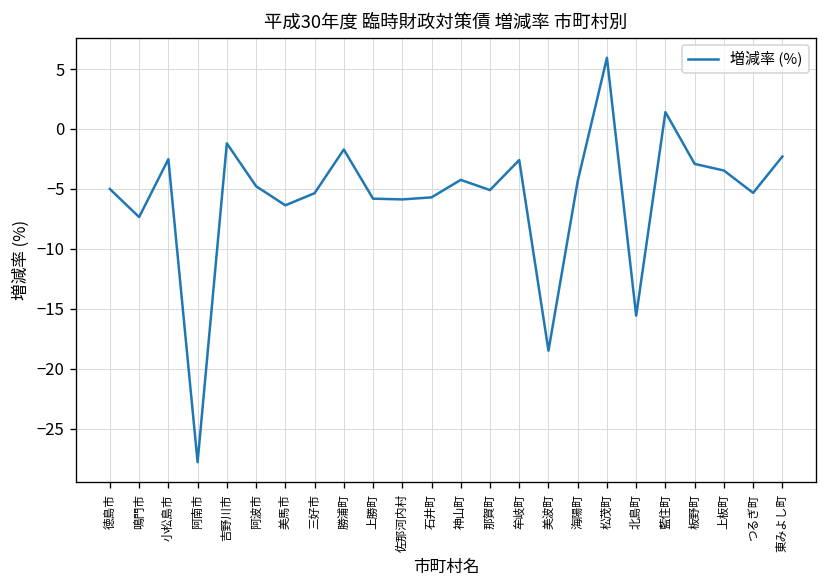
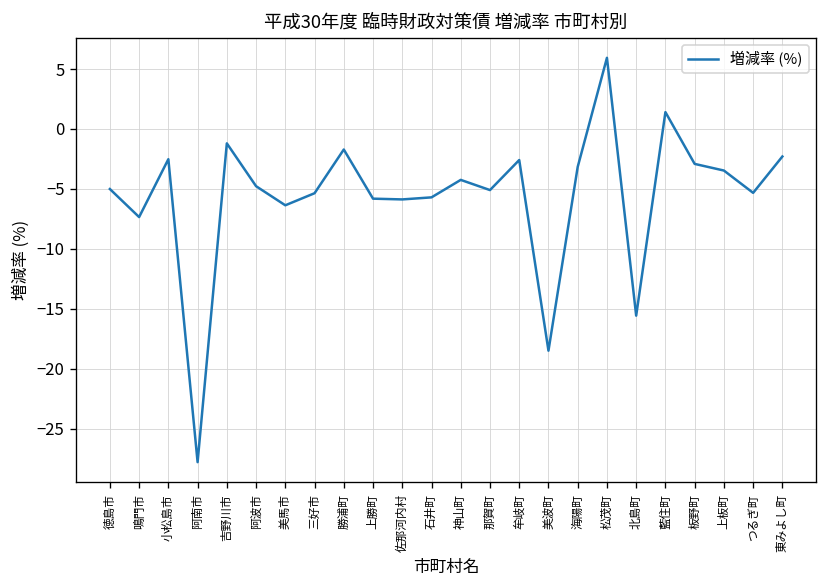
海陽町: -4 -> -3
